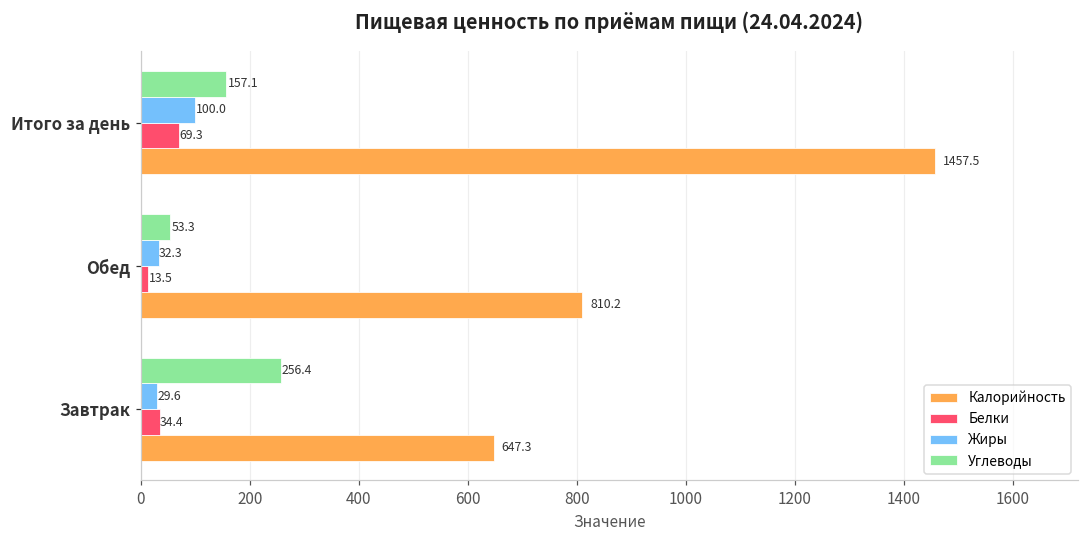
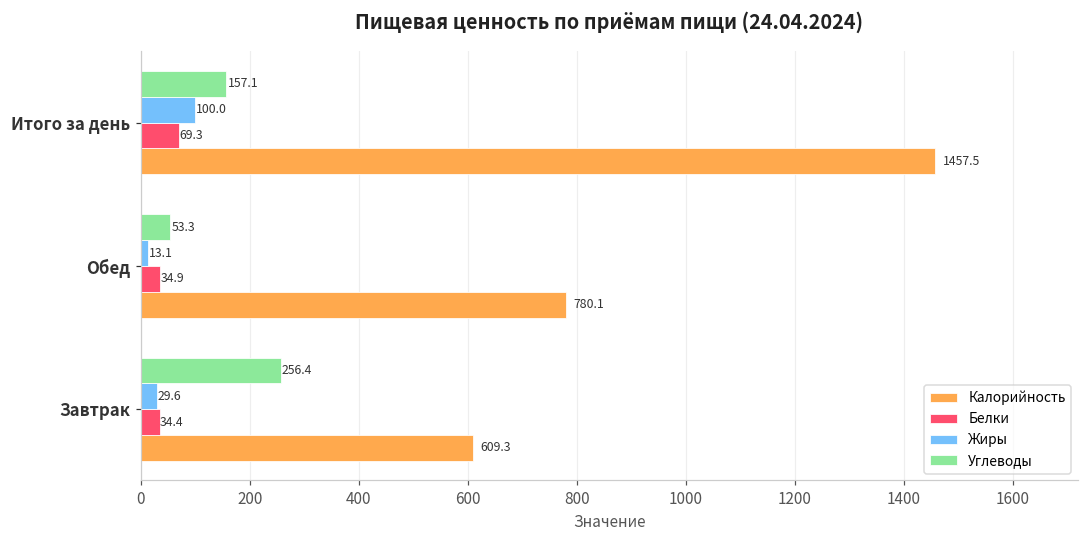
Жиры, Обед: 32.3 -> 13.1
Белки, Обед: 13.5 -> 34.9
Калорийность, Обед: 810.2 -> 780.1
Калорийность, Завтрак: 647.3 -> 609.3
